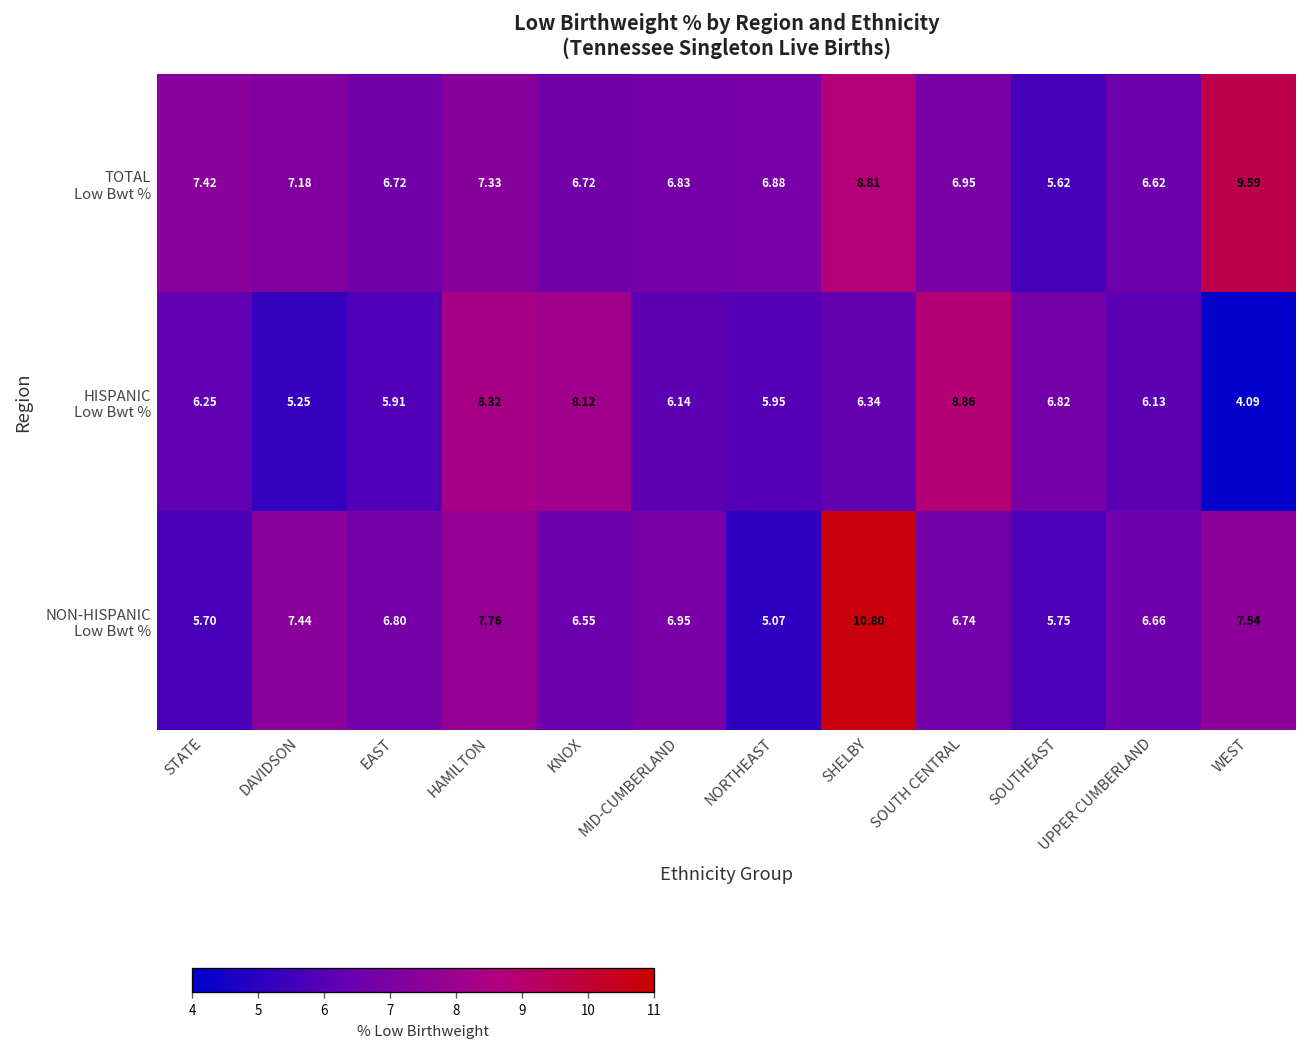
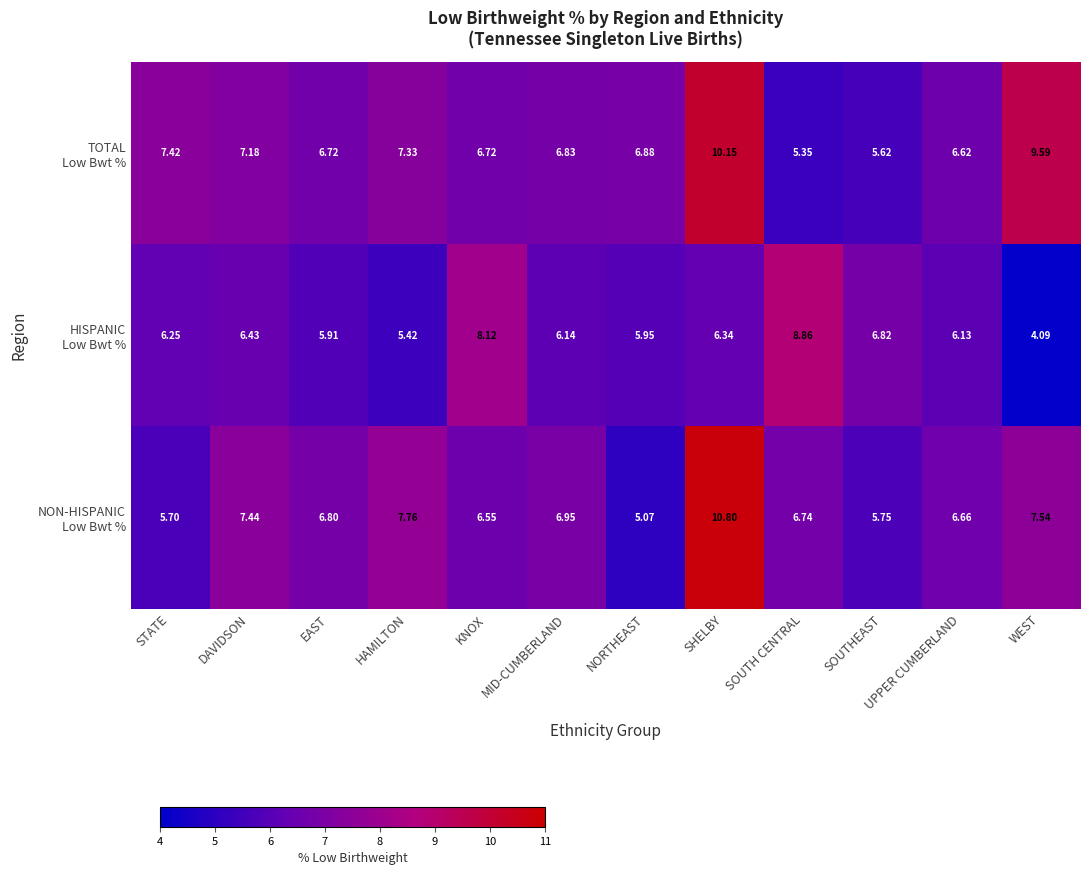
TOTAL Low Bwt %, SHELBY: 8.81 -> 10.15
TOTAL Low Bwt %, SOUTH CENTRAL: 6.95 -> 5.35
HISPANIC Low Bwt %, DAVIDSON: 5.25 -> 6.43
HISPANIC Low Bwt %, HAMILTON: 8.32 -> 5.42
